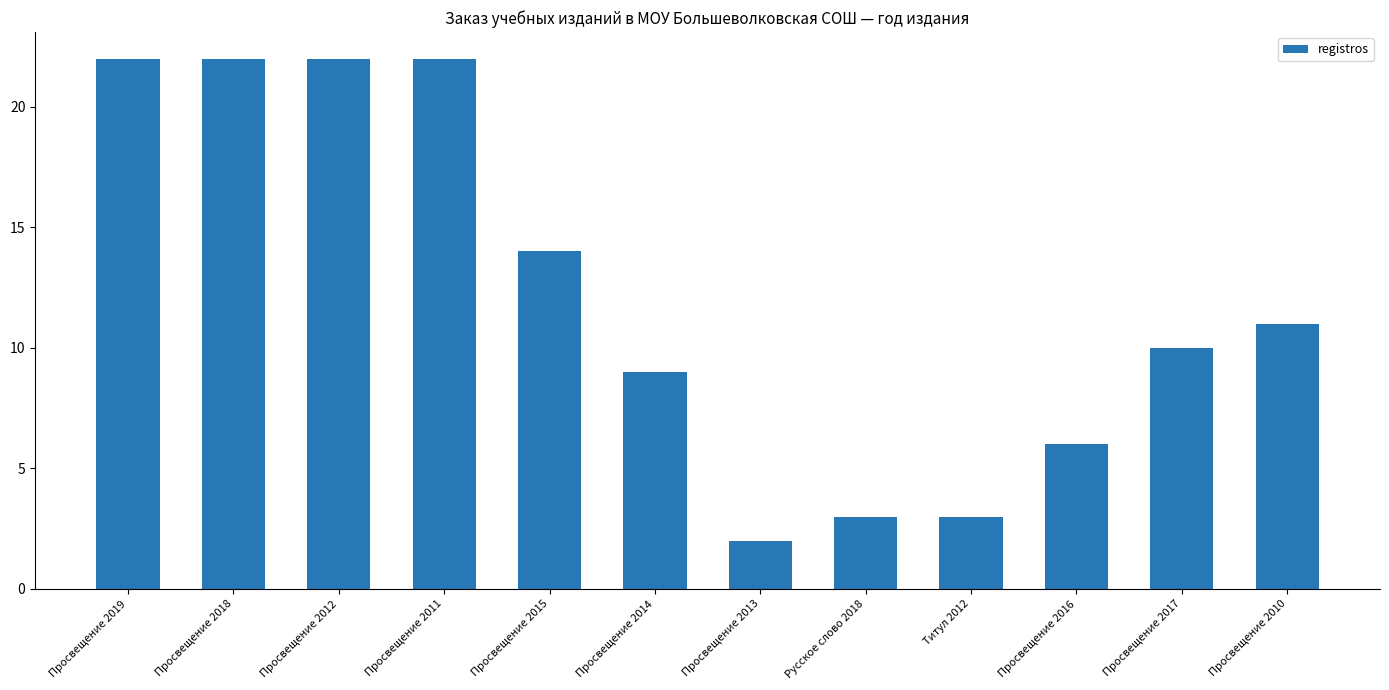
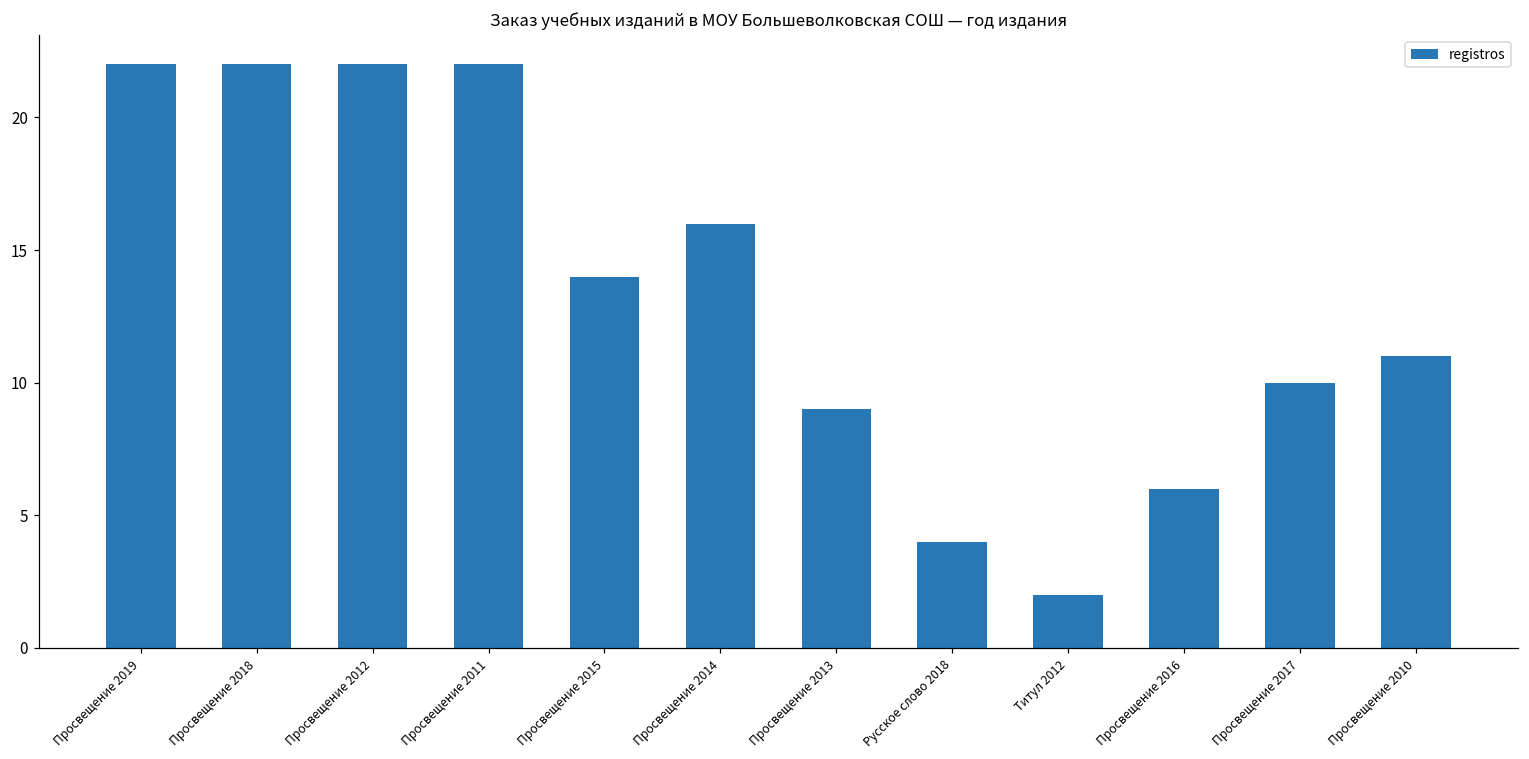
Просвещение 2014: 9 -> 16
Просвещение 2013: 2 -> 9
Русское слово 2018: 3 -> 4
Титул 2012: 3 -> 2
